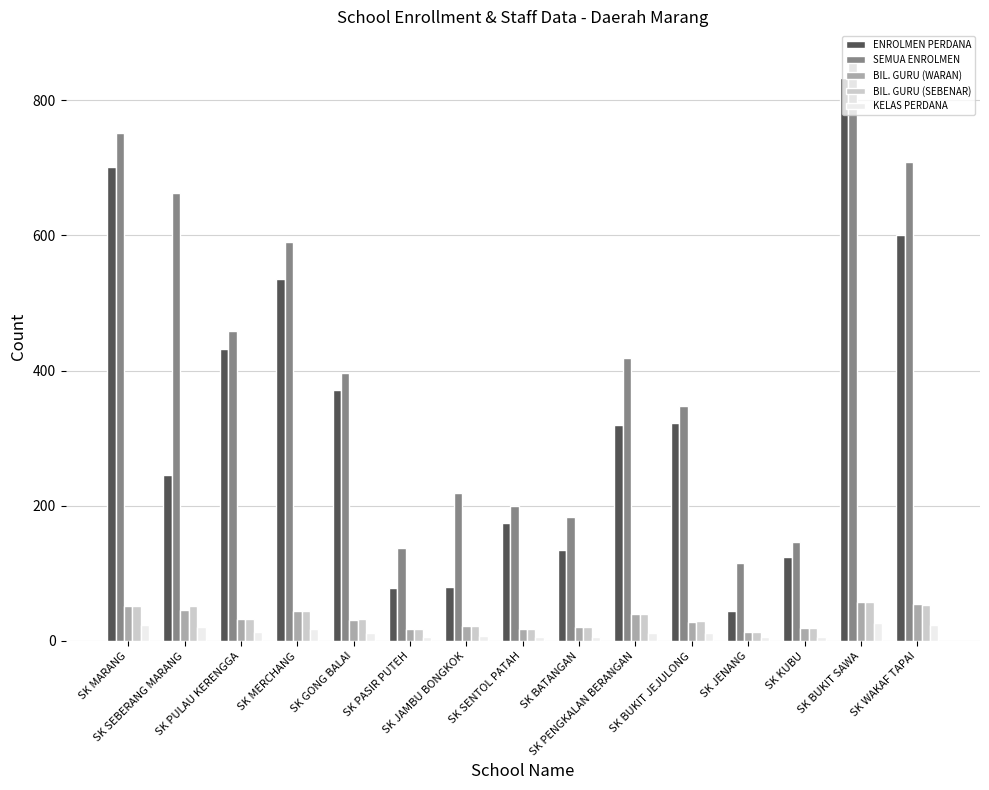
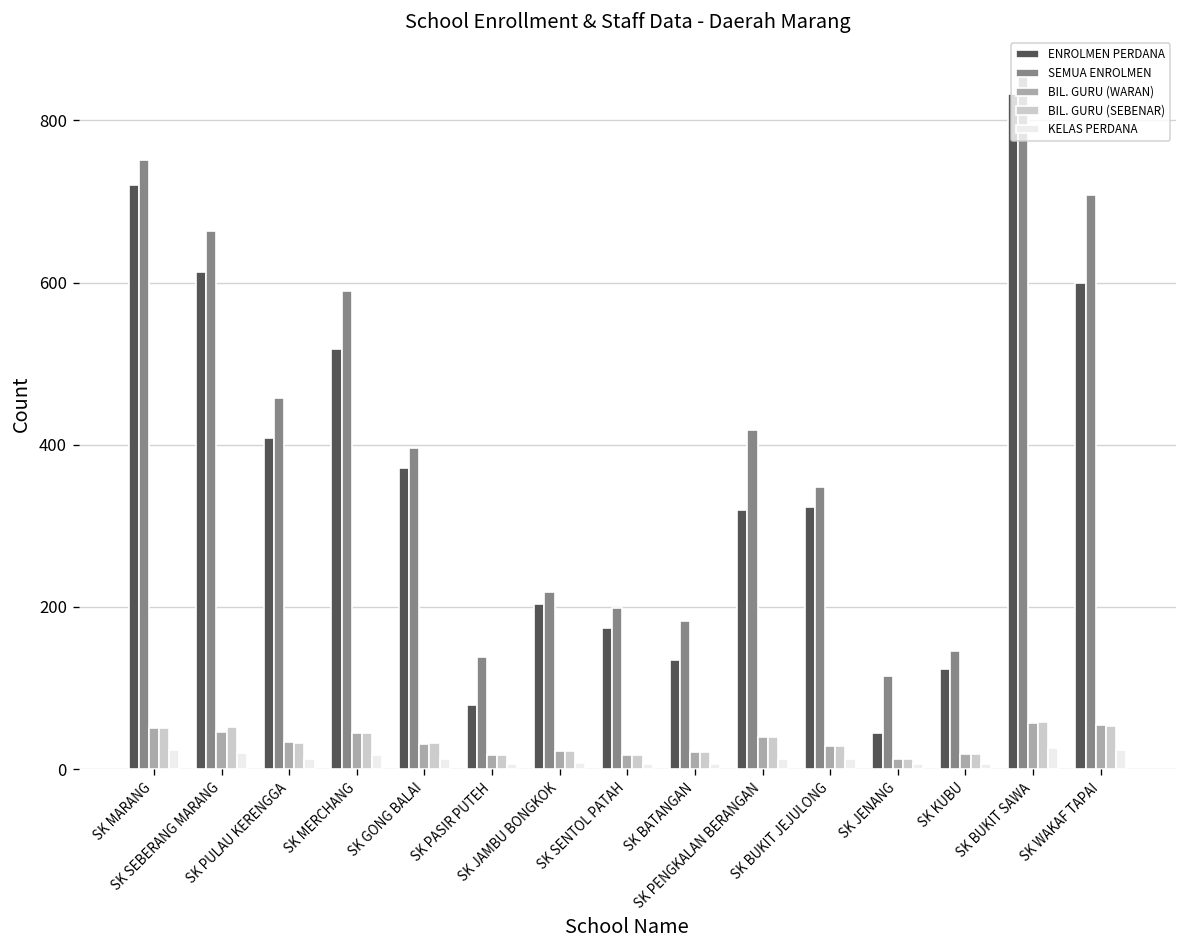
ENROLMEN PERDANA, SK MARANG: 700 -> 720
ENROLMEN PERDANA, SK SEBERANG MARANG: 250 -> 610
ENROLMEN PERDANA, SK PULAU KERENGGA: 430 -> 410
ENROLMEN PERDANA, SK MERCHANG: 540 -> 520
ENROLMEN PERDANA, SK JAMBU BONGKOK: 80 -> 200
